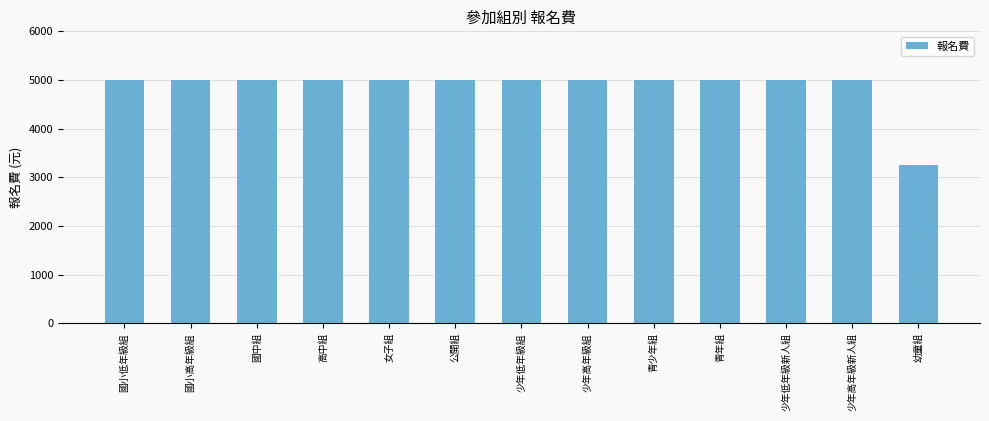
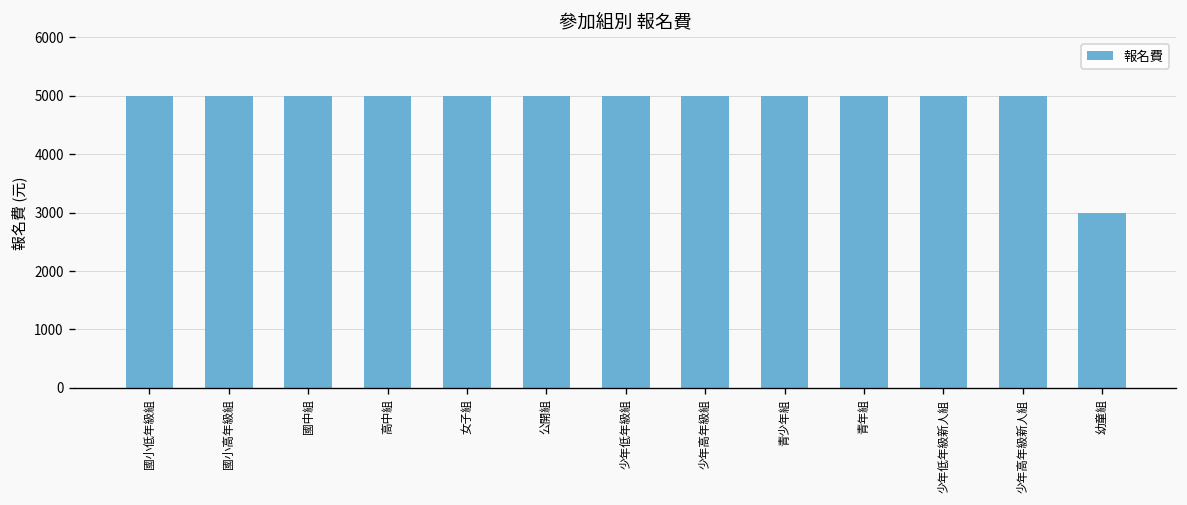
幼童組: 3200 -> 3000
